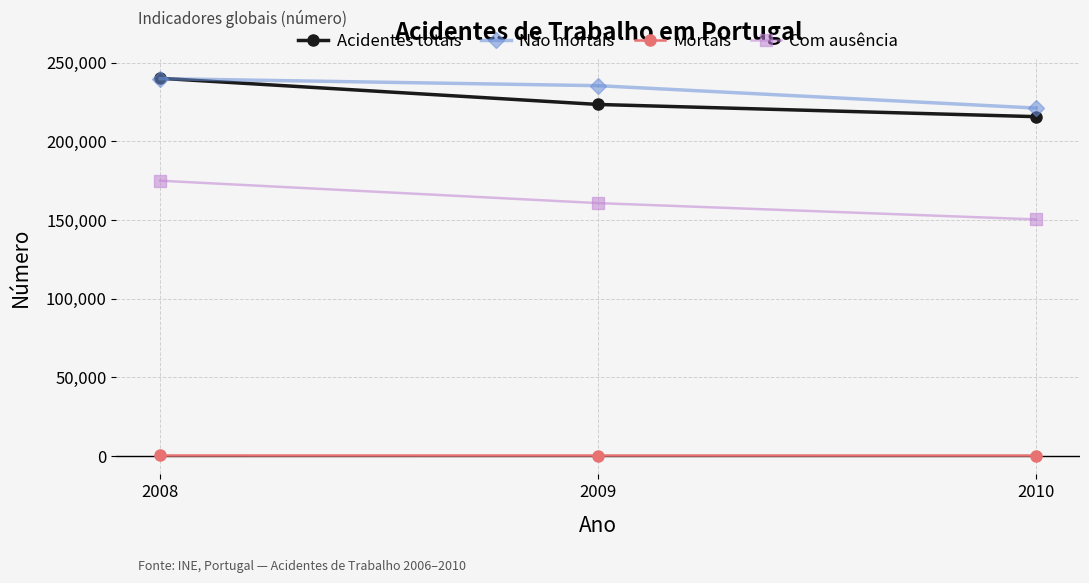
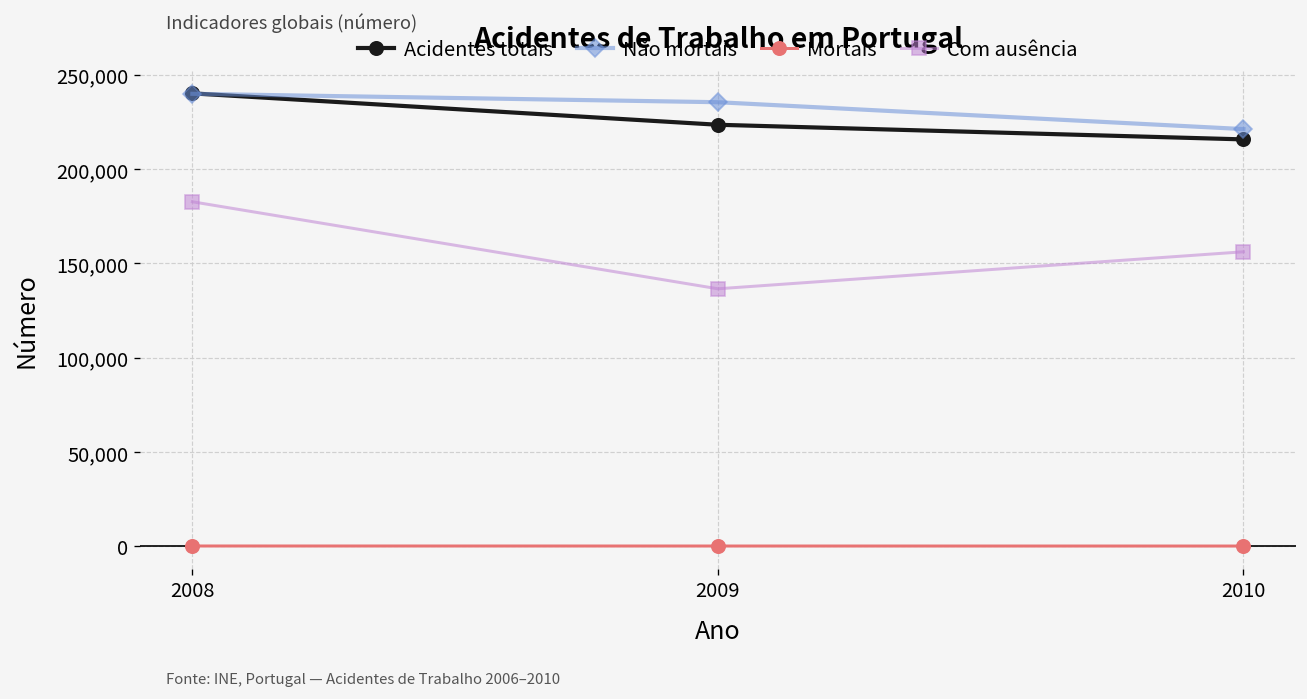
Com ausência, 2008: 175,000 -> 183,000
Com ausência, 2009: 161,000 -> 136,000
Com ausência, 2010: 150,000 -> 156,000
